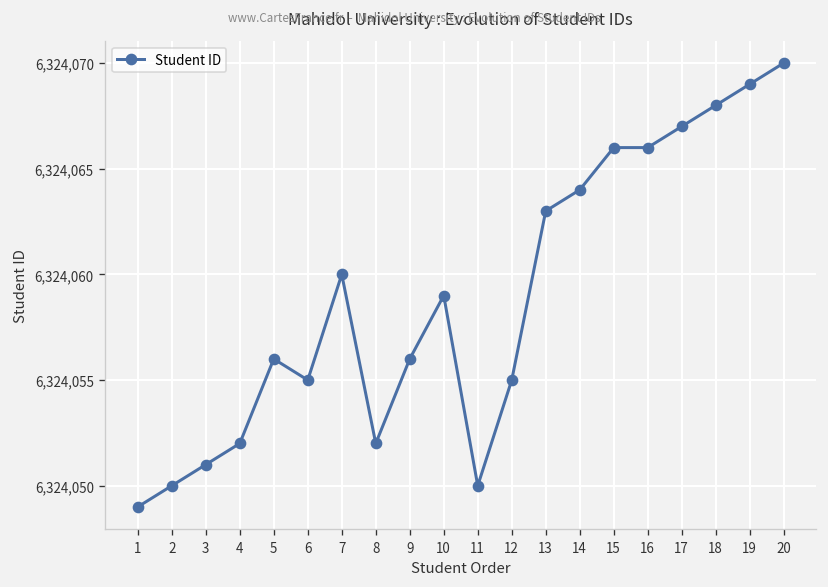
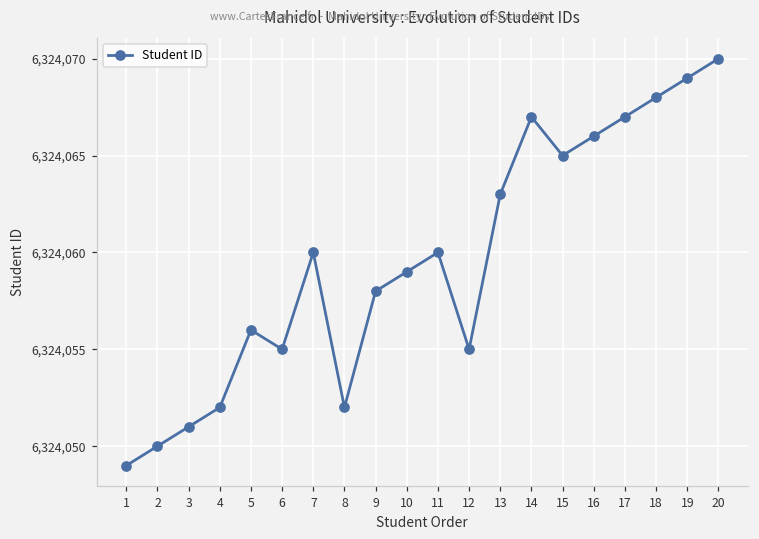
9: 6,324,056 -> 6,324,058
11: 6,324,050 -> 6,324,060
14: 6,324,064 -> 6,324,067
15: 6,324,066 -> 6,324,065
